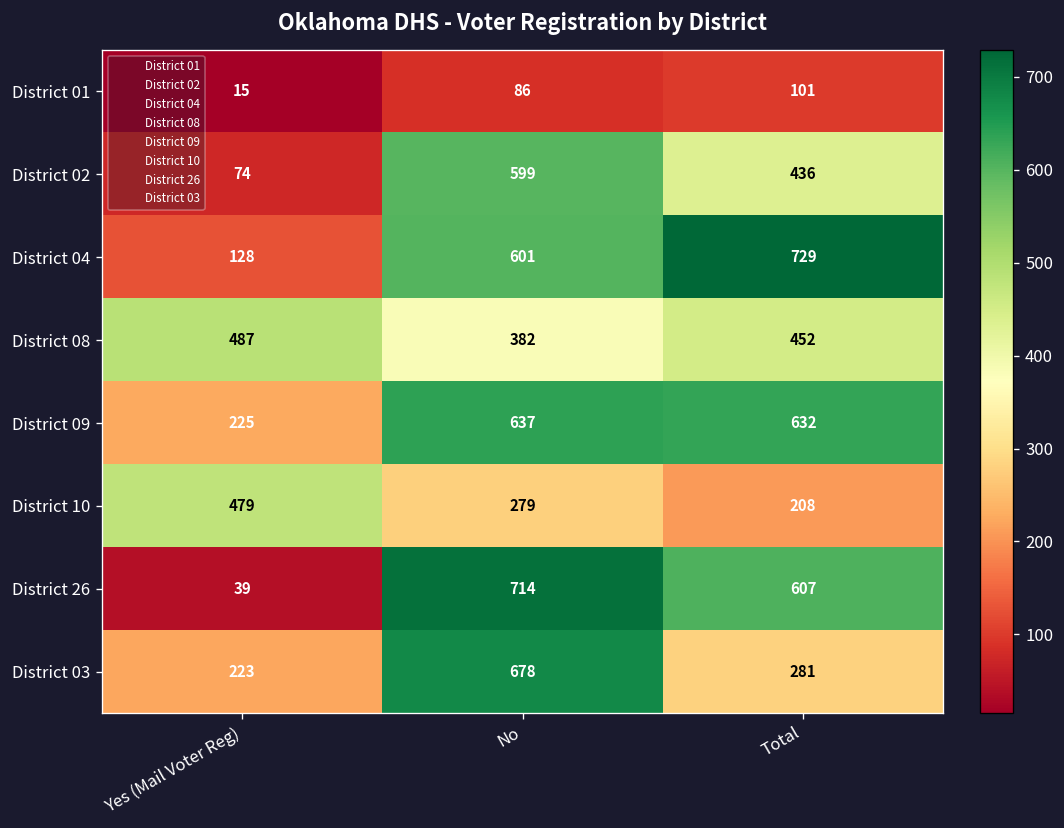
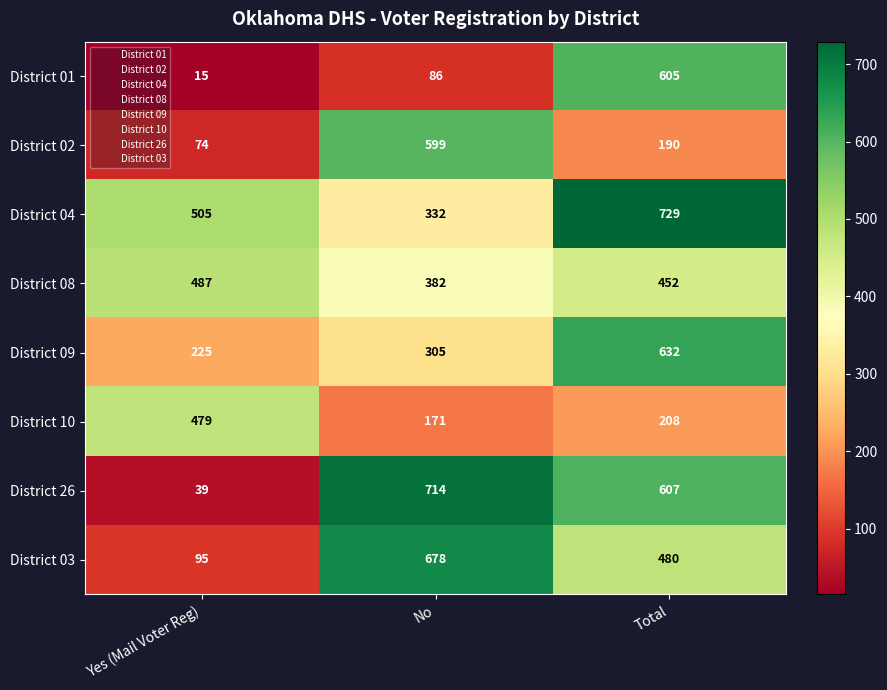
District 01, Total: 101 -> 605
District 02, Total: 436 -> 190
District 04, Yes (Mail Voter Reg): 128 -> 505
District 04, No: 601 -> 332
District 09, No: 637 -> 305
District 10, No: 279 -> 171
District 03, Yes (Mail Voter Reg): 223 -> 95
District 03, Total: 281 -> 480
